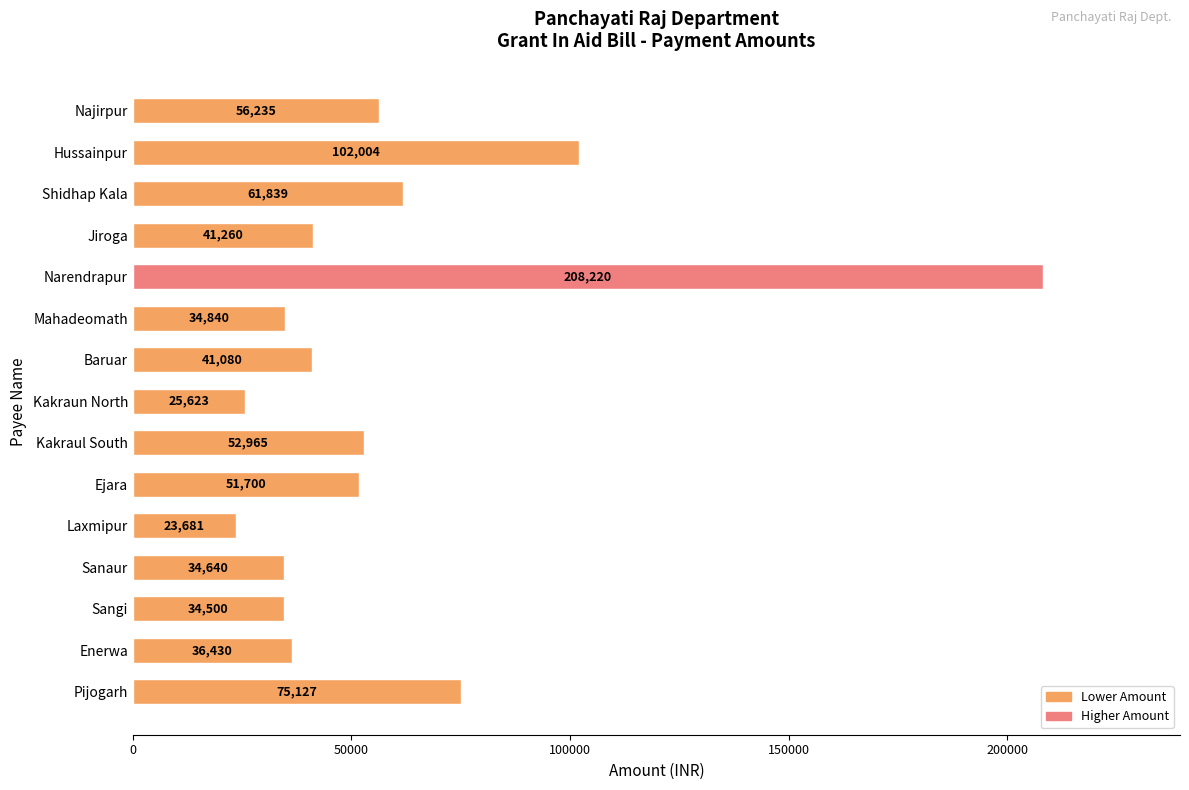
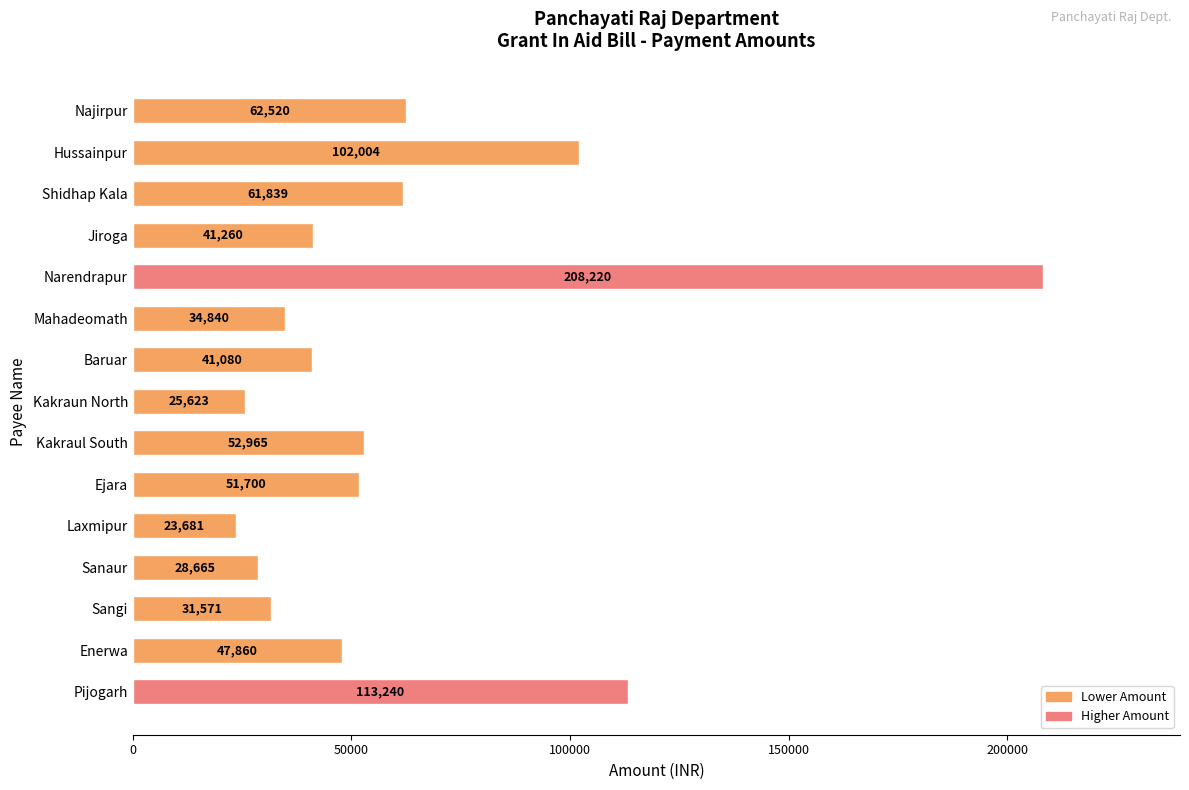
Najirpur: 56,235 -> 62,520
Sanaur: 34,640 -> 28,665
Sangi: 34,500 -> 31,571
Enerwa: 36,430 -> 47,860
Pijogarh: 75,127 -> 113,240
